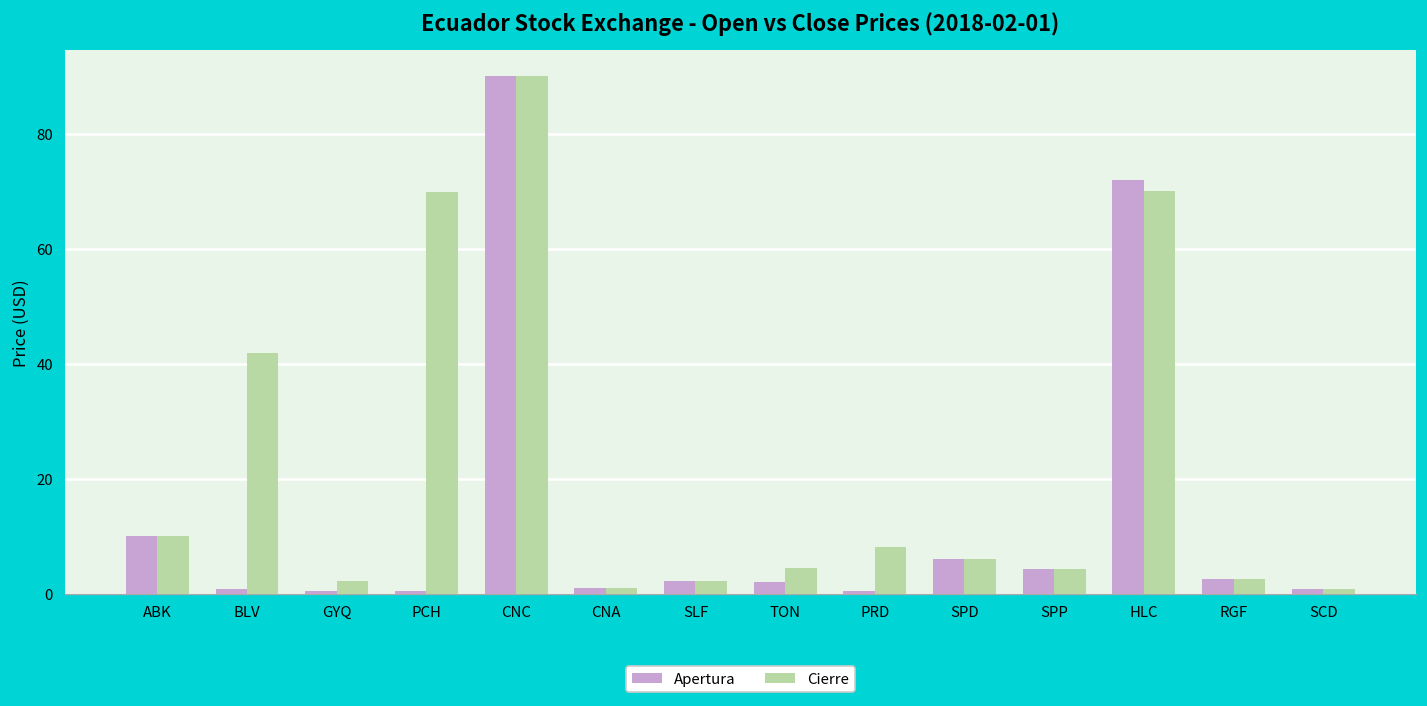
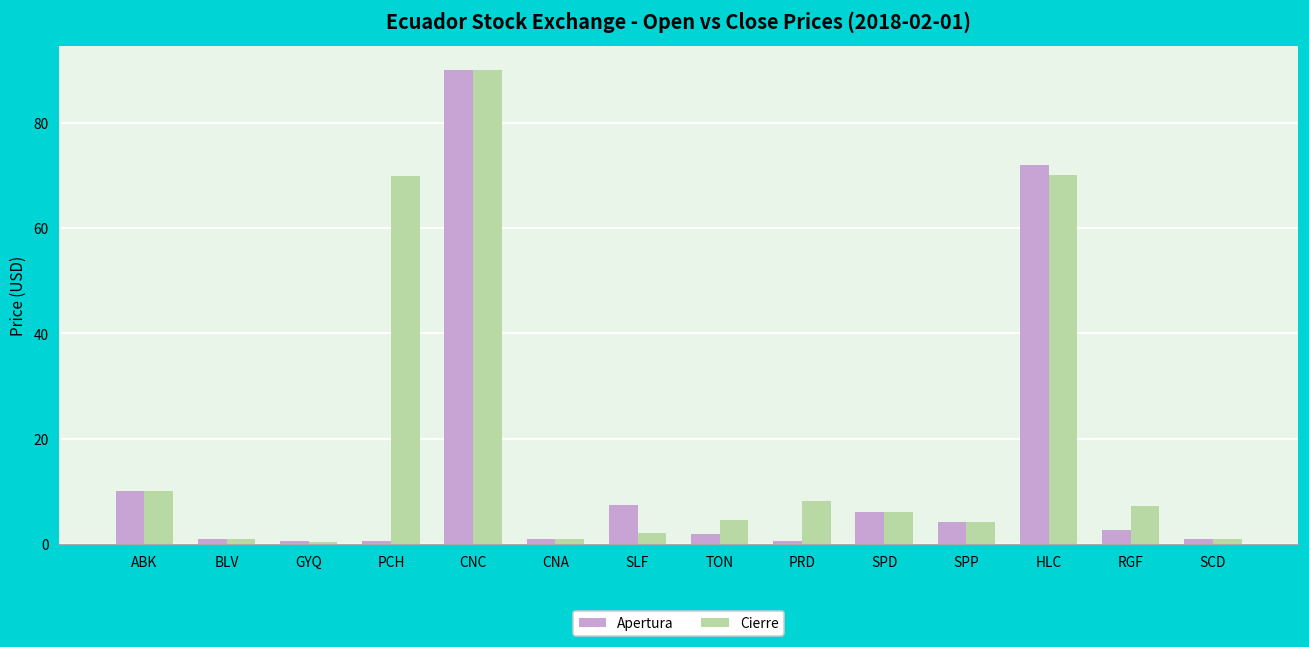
Cierre, BLV: 42 -> 1
Cierre, GYQ: 2 -> 0
Apertura, SLF: 2 -> 7
Cierre, RGF: 3 -> 7
